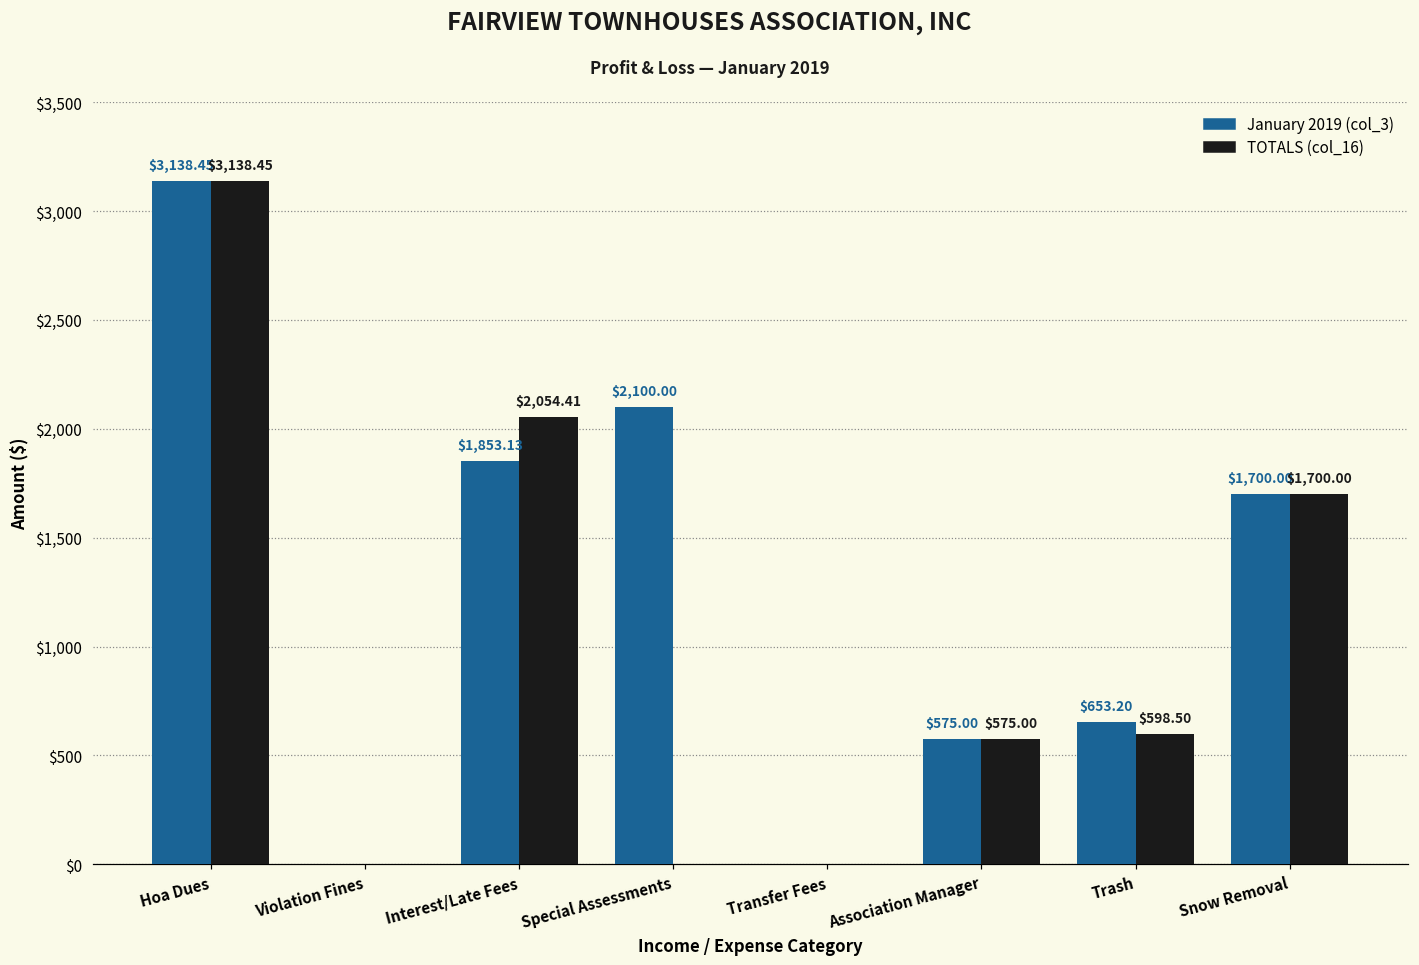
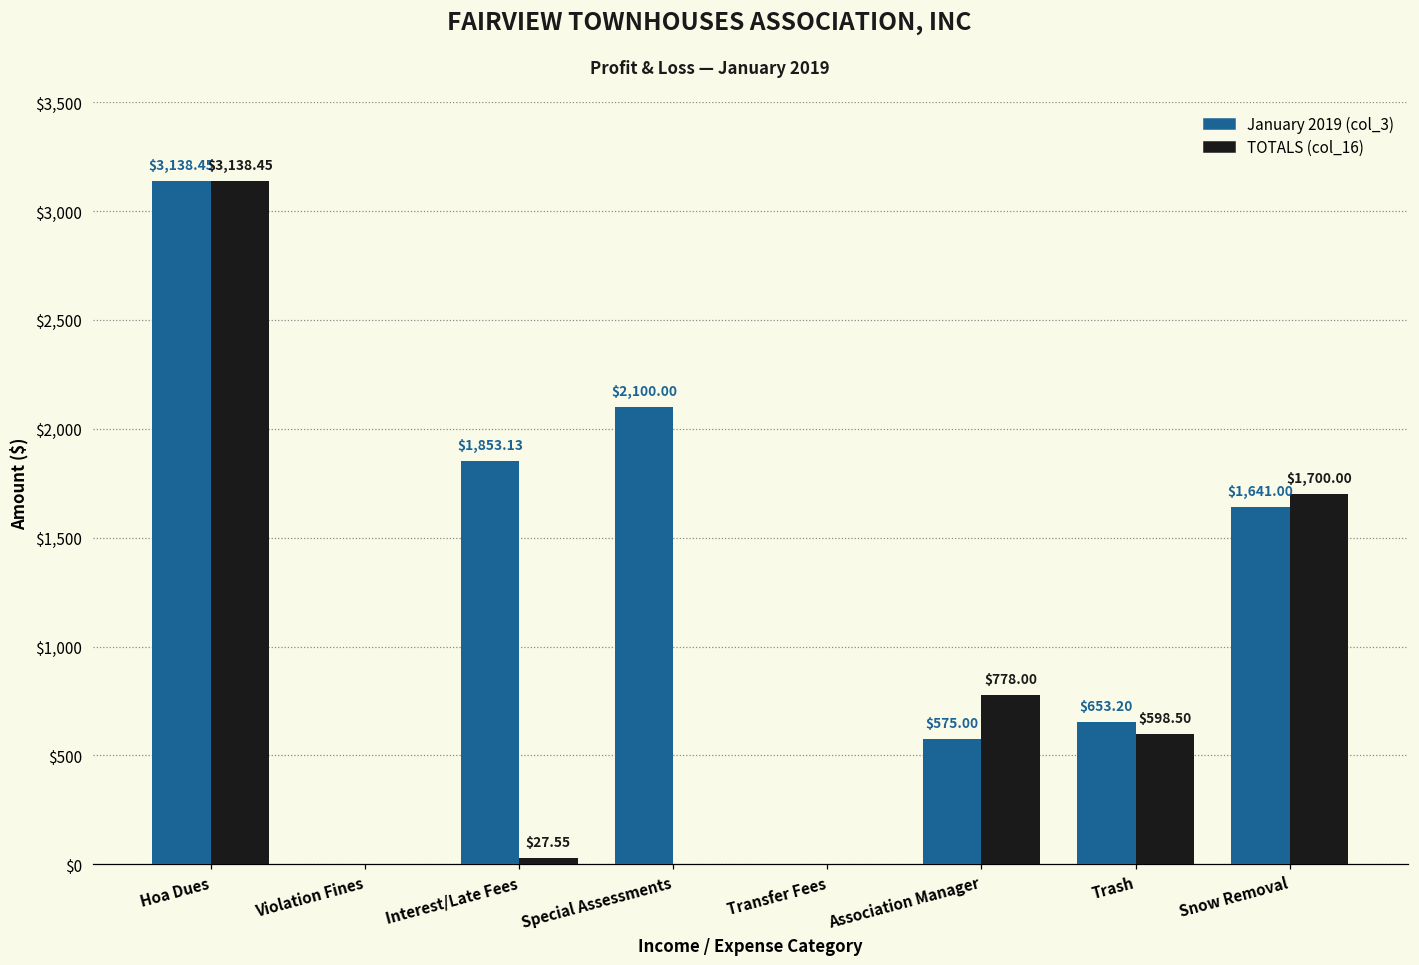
TOTALS (col_16), Interest/Late Fees: $2,054.41 -> $27.55
TOTALS (col_16), Association Manager: $575.00 -> $778.00
January 2019 (col_3), Snow Removal: $1,700.00 -> $1,641.00
